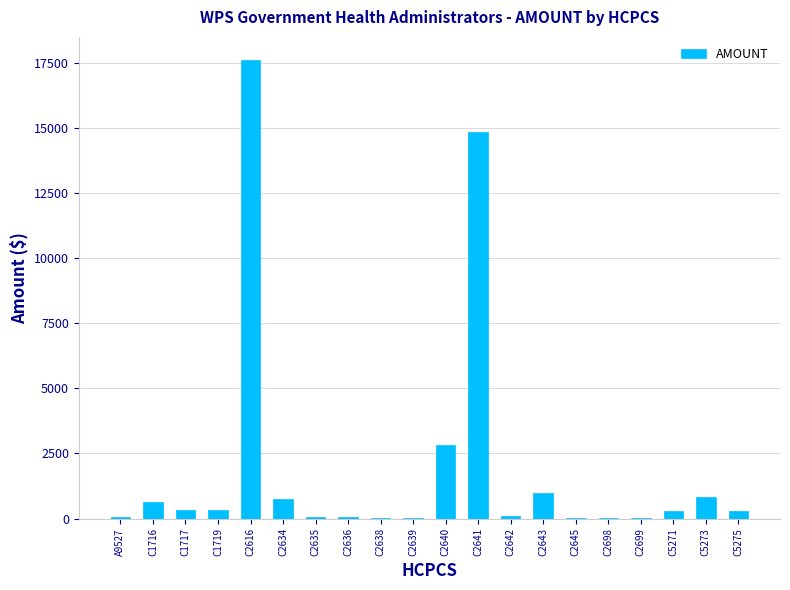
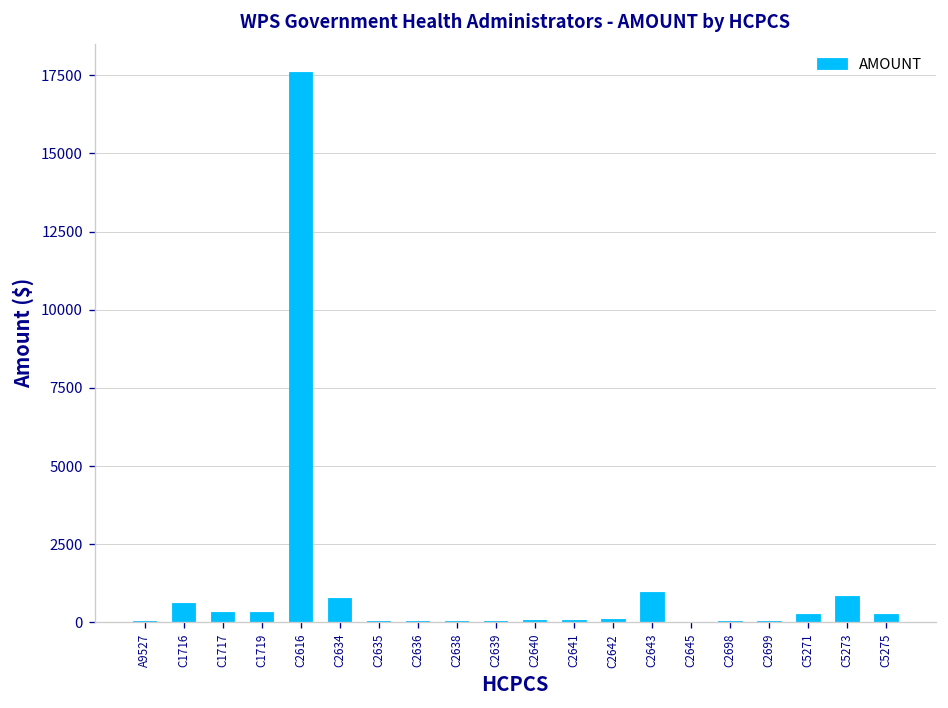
C2640: 2800 -> 100
C2641: 14800 -> 100
